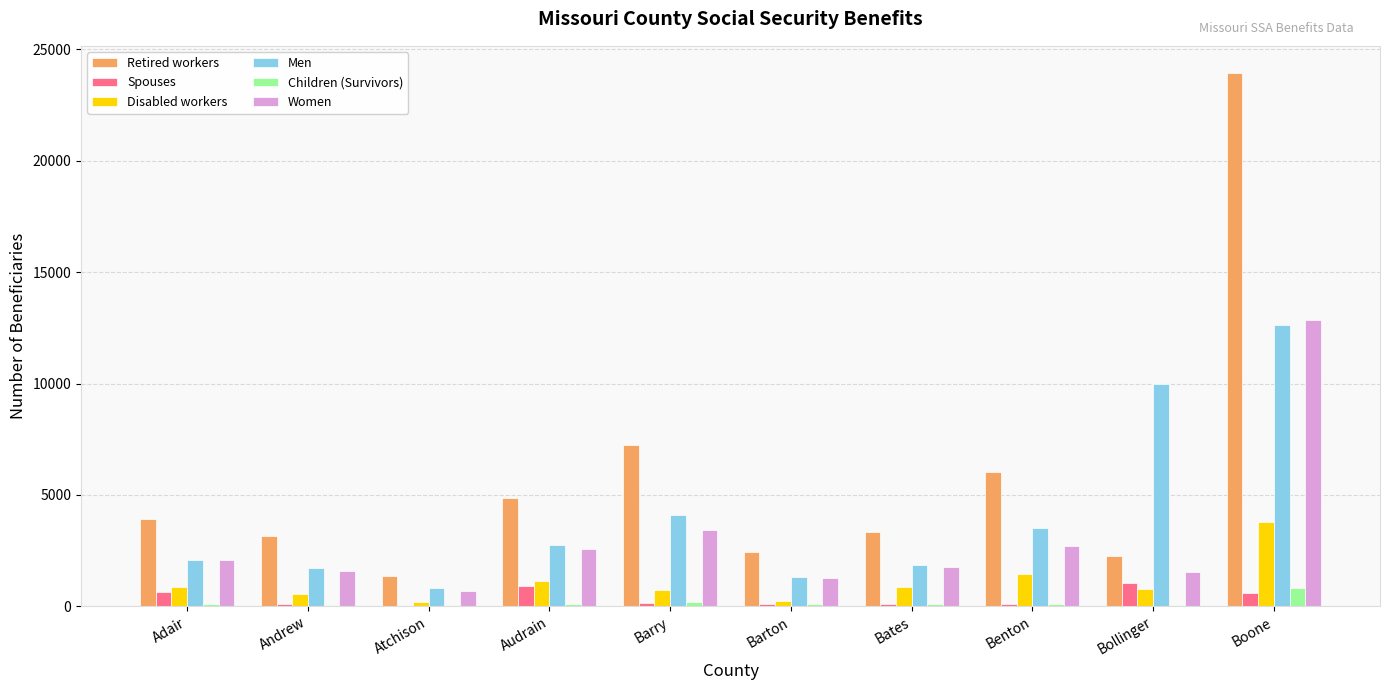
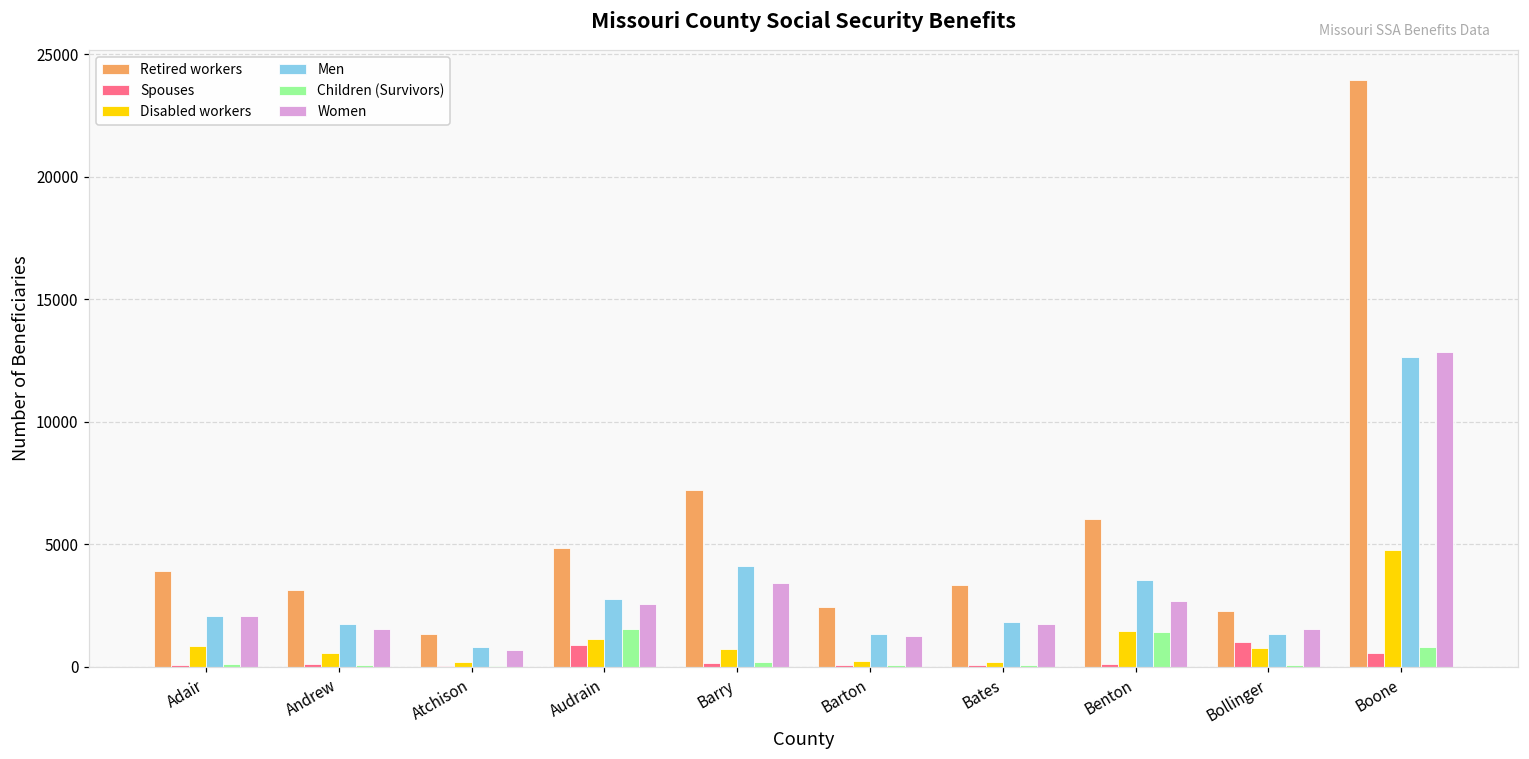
Spouses, Adair: 600 -> 100
Children (Survivors), Audrain: 100 -> 1600
Disabled workers, Bates: 900 -> 200
Children (Survivors), Benton: 100 -> 1400
Men, Bollinger: 10000 -> 1300
Disabled workers, Boone: 3800 -> 4800
